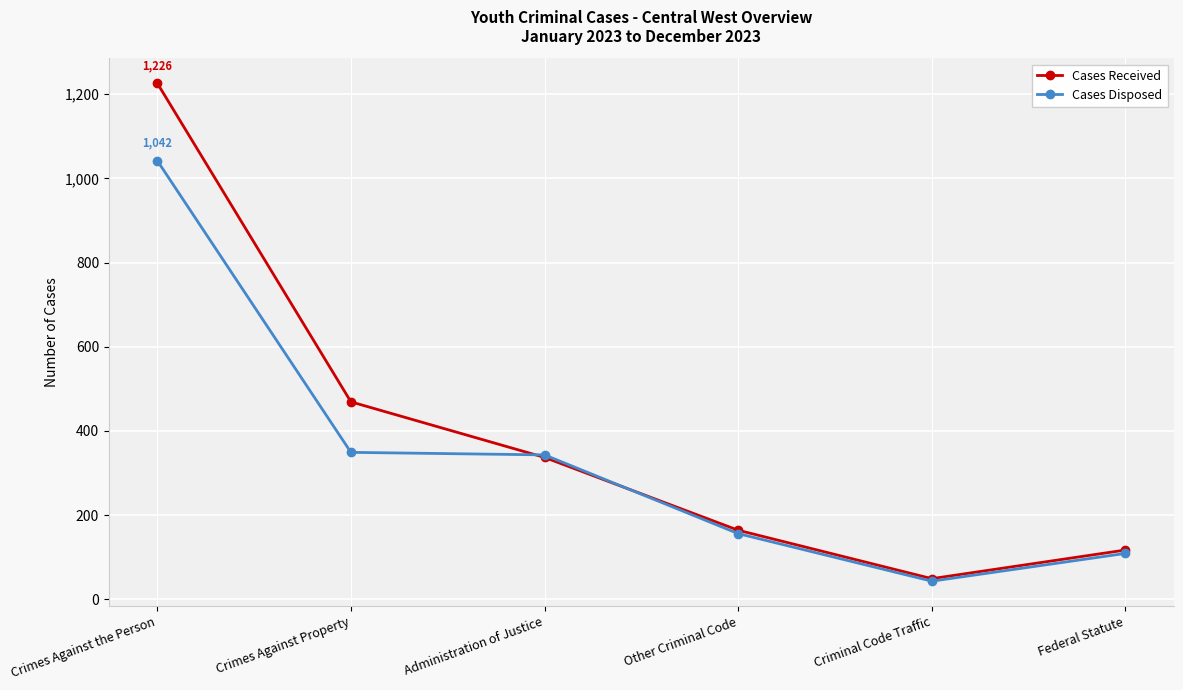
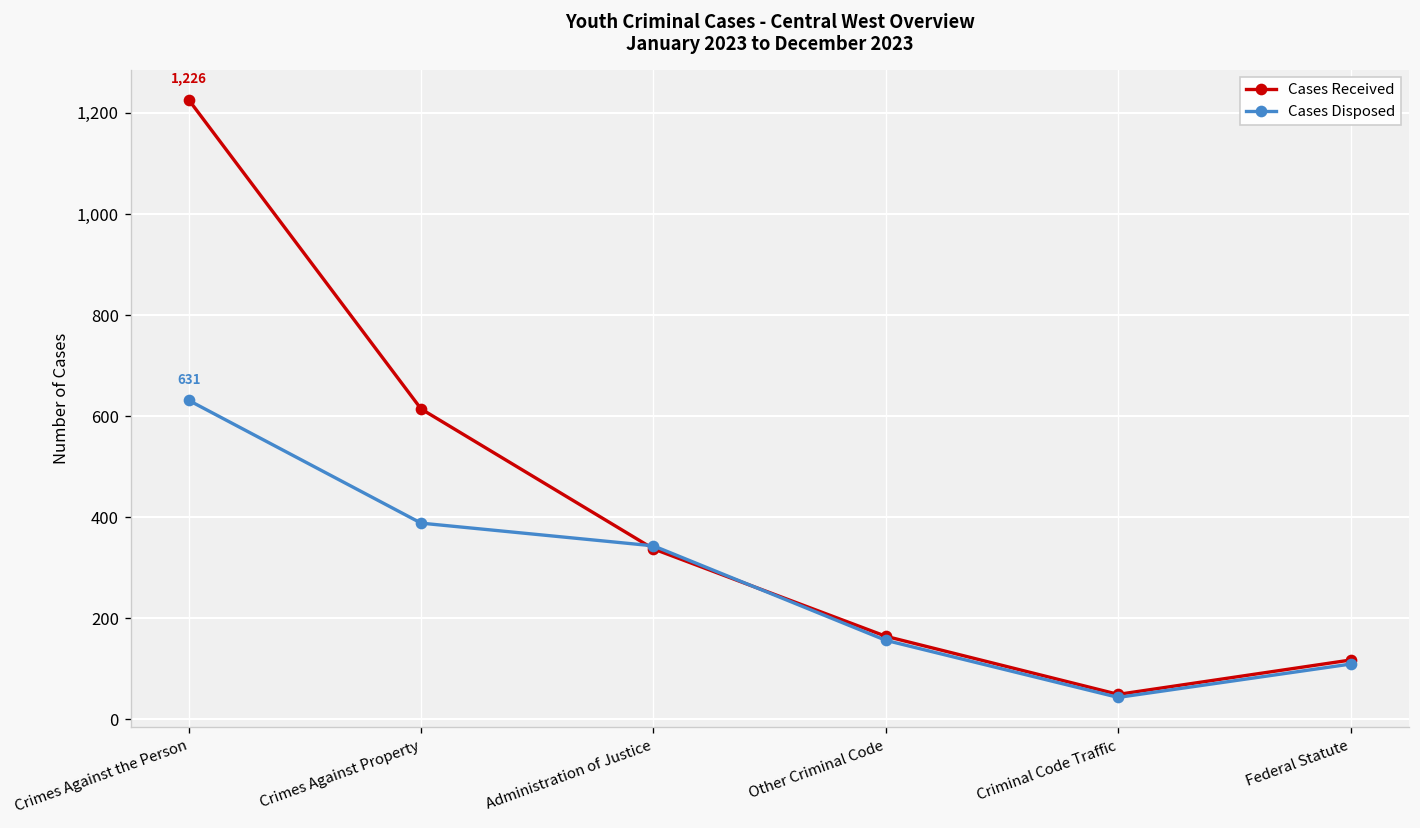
Cases Disposed, Crimes Against the Person: 1,042 -> 631
Cases Received, Crimes Against Property: 470 -> 610
Cases Disposed, Crimes Against Property: 350 -> 390
